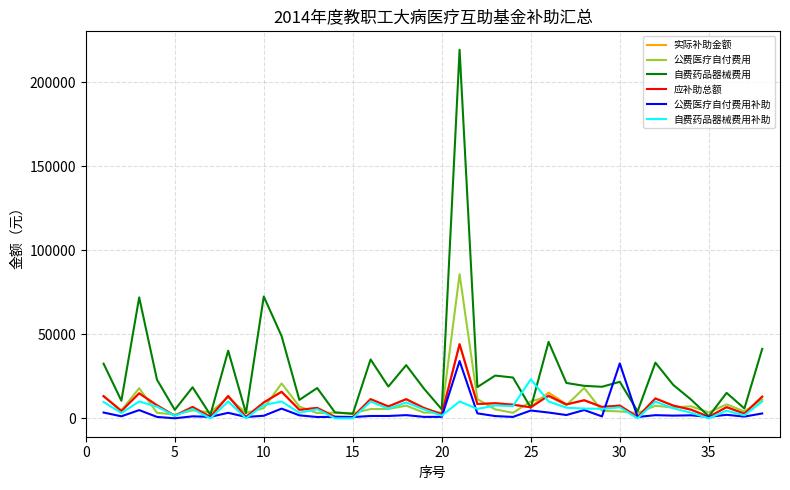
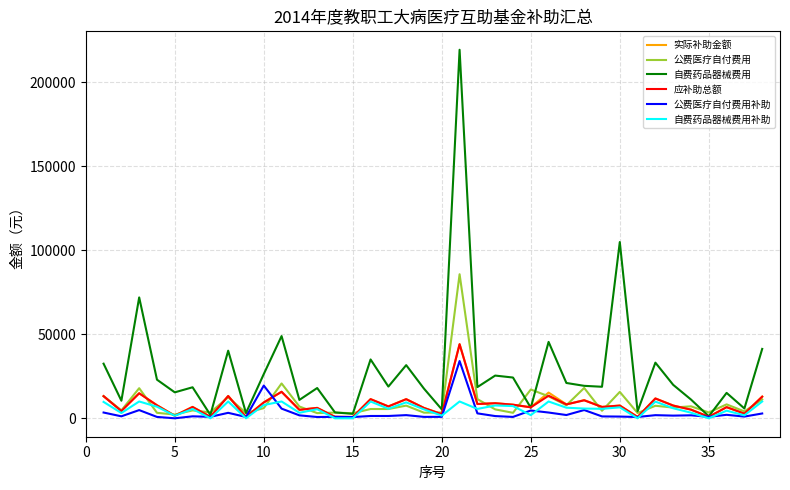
自费药品器械费用, 5: 5000 -> 15000
自费药品器械费用, 10: 72000 -> 26000
公费医疗自付费用补助, 10: 2000 -> 19000
公费医疗自付费用, 25: 10000 -> 17000
自费药品器械费用补助, 25: 23000 -> 2000
公费医疗自付费用, 30: 4000 -> 16000
自费药品器械费用, 30: 22000 -> 105000
公费医疗自付费用补助, 30: 33000 -> 1000
